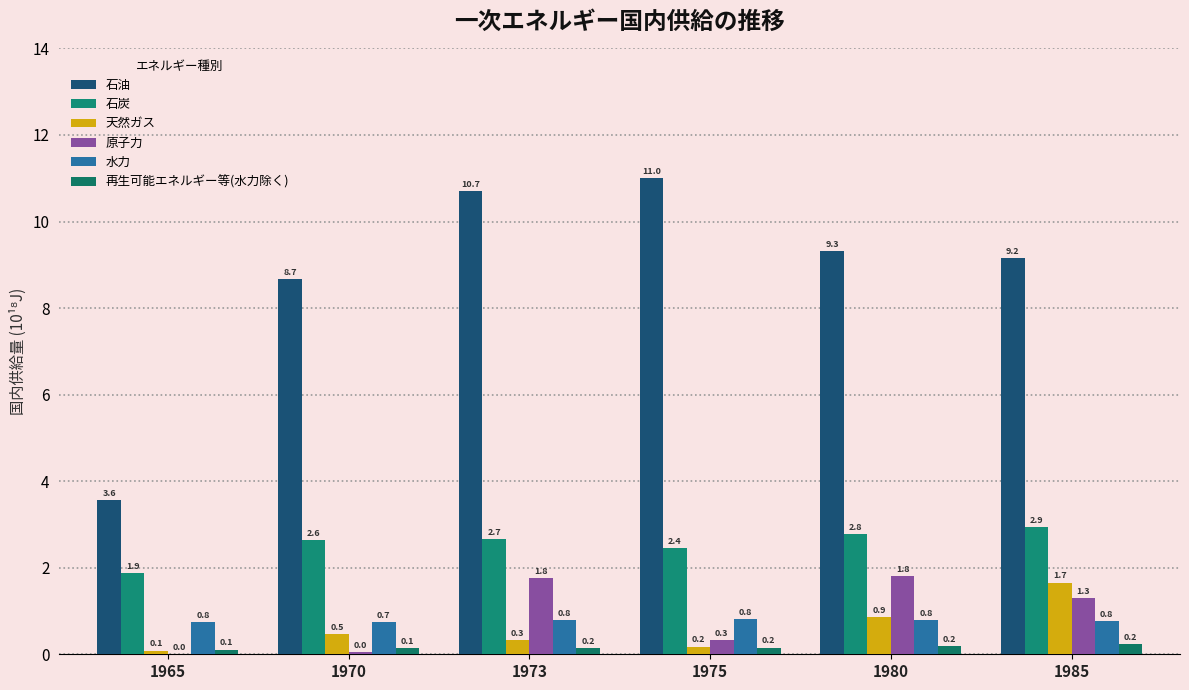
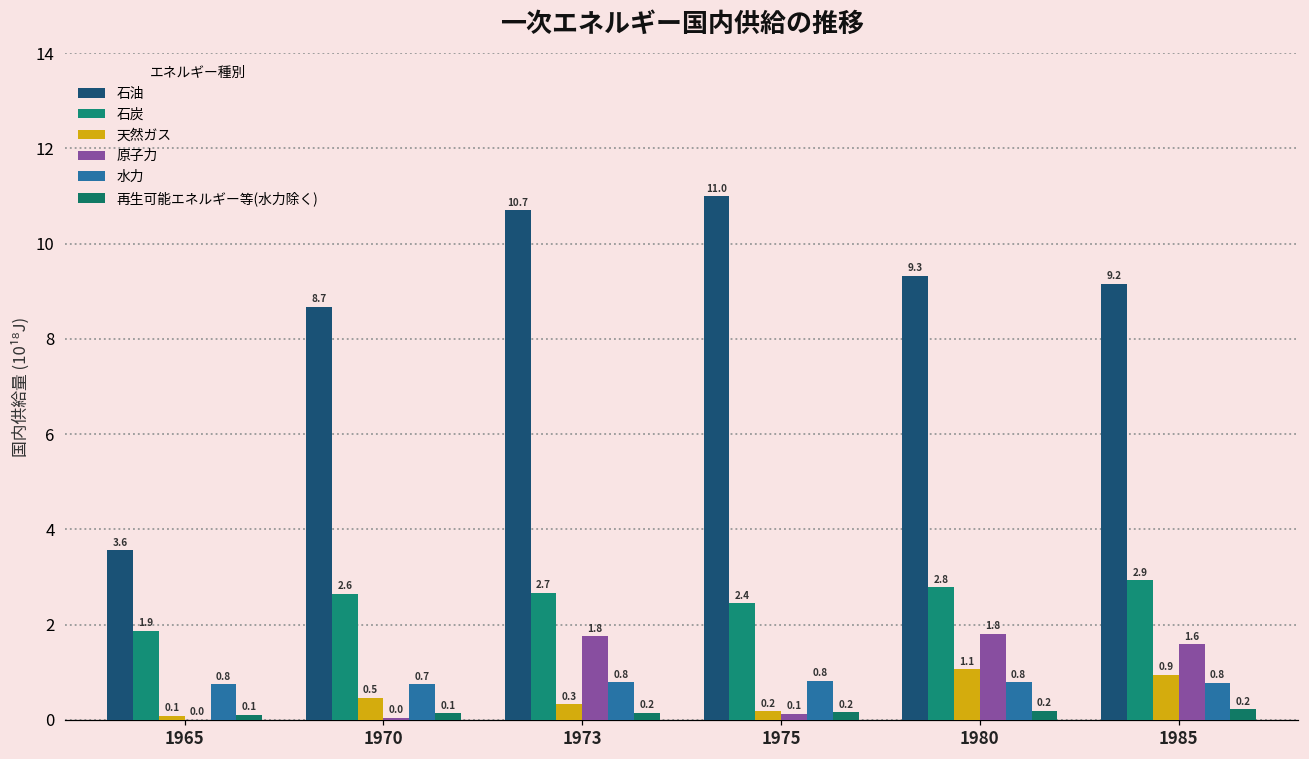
原子力, 1975: 0.3 -> 0.1
天然ガス, 1980: 0.9 -> 1.1
天然ガス, 1985: 1.7 -> 0.9
原子力, 1985: 1.3 -> 1.6
